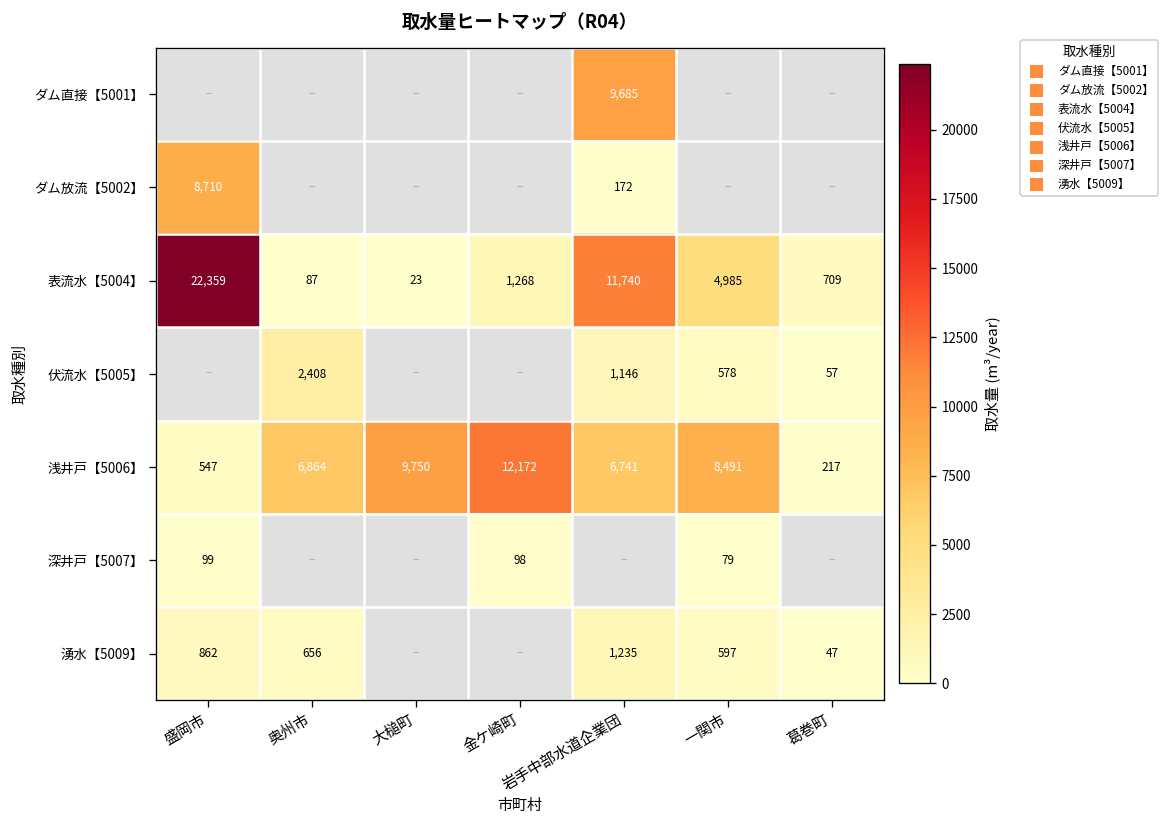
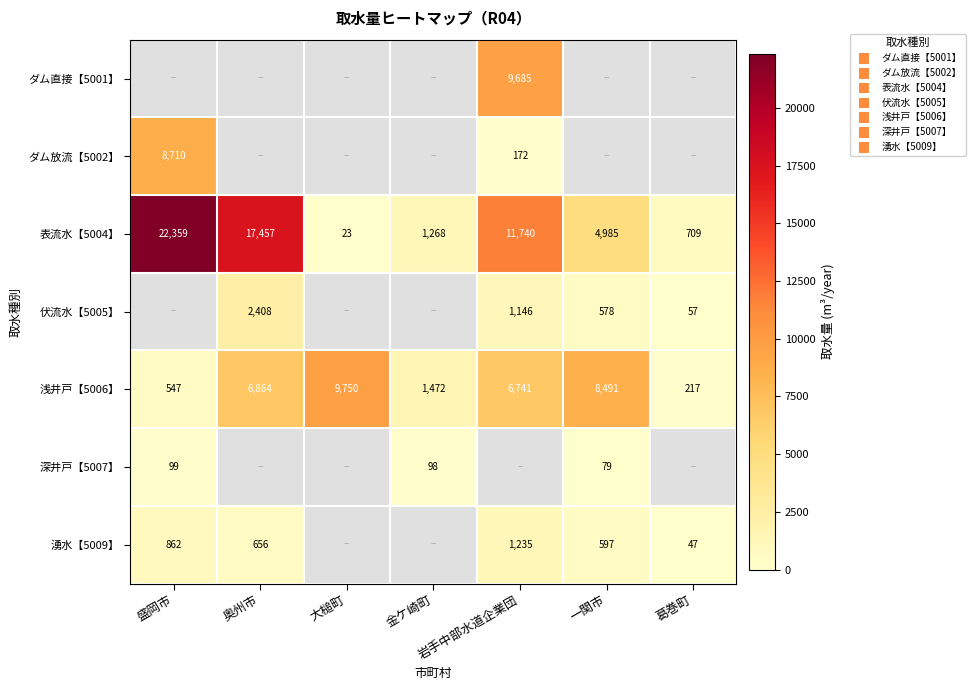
表流水【5004】, 奥州市: 87 -> 17,457
浅井戸【5006】, 金ケ崎町: 12,172 -> 1,472
